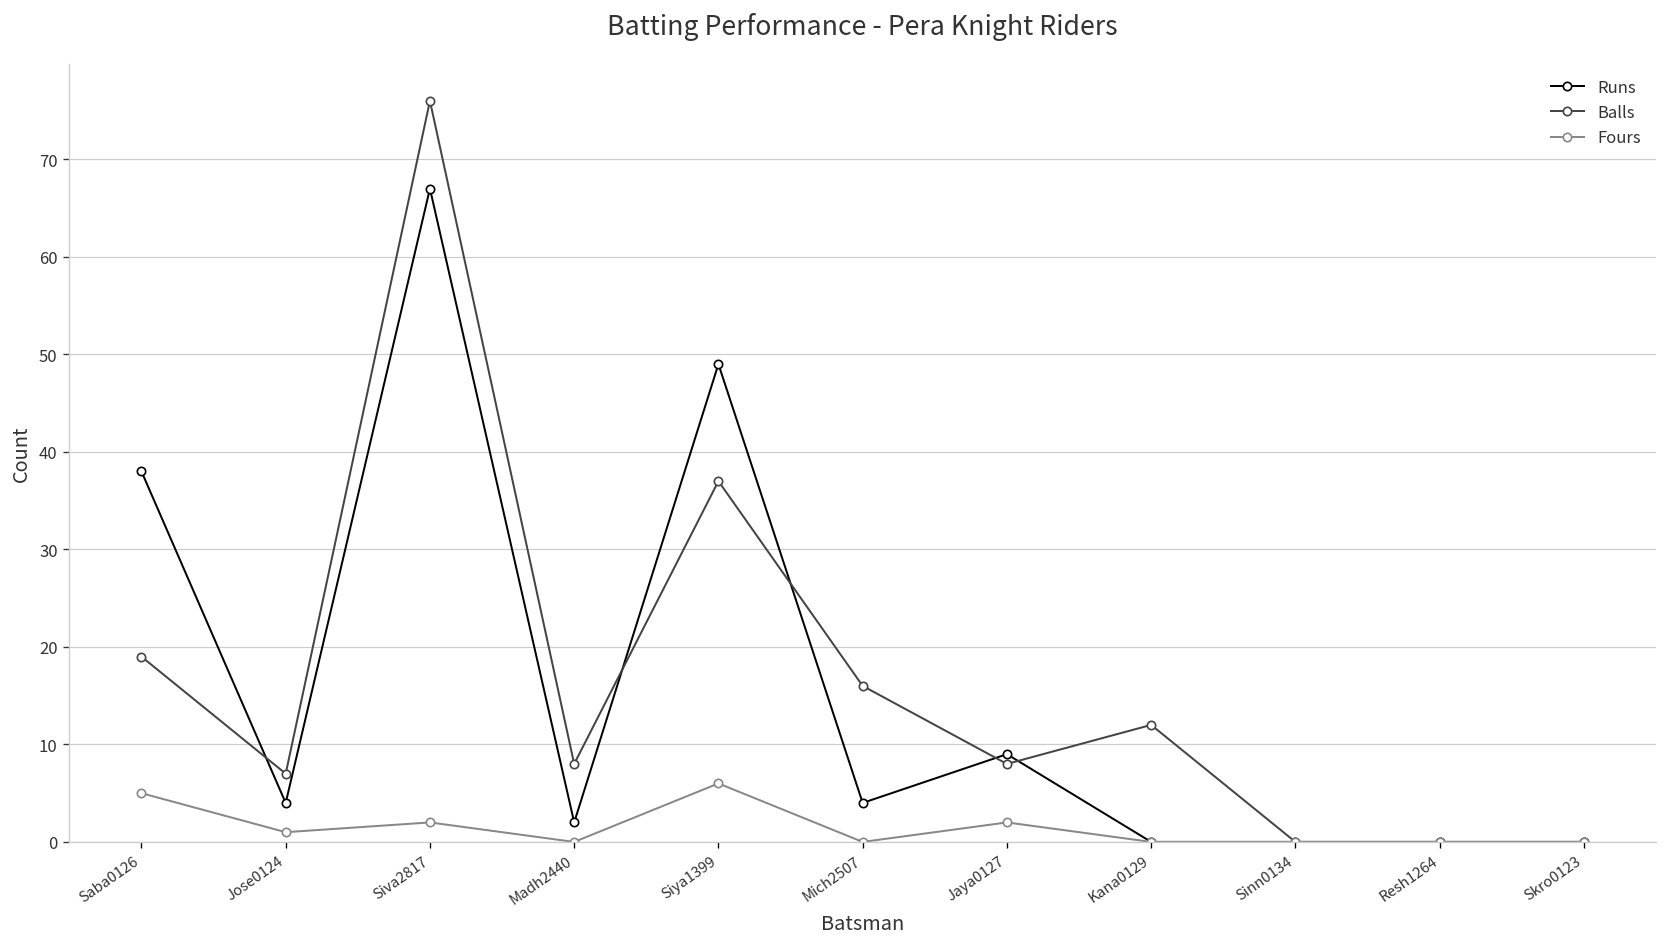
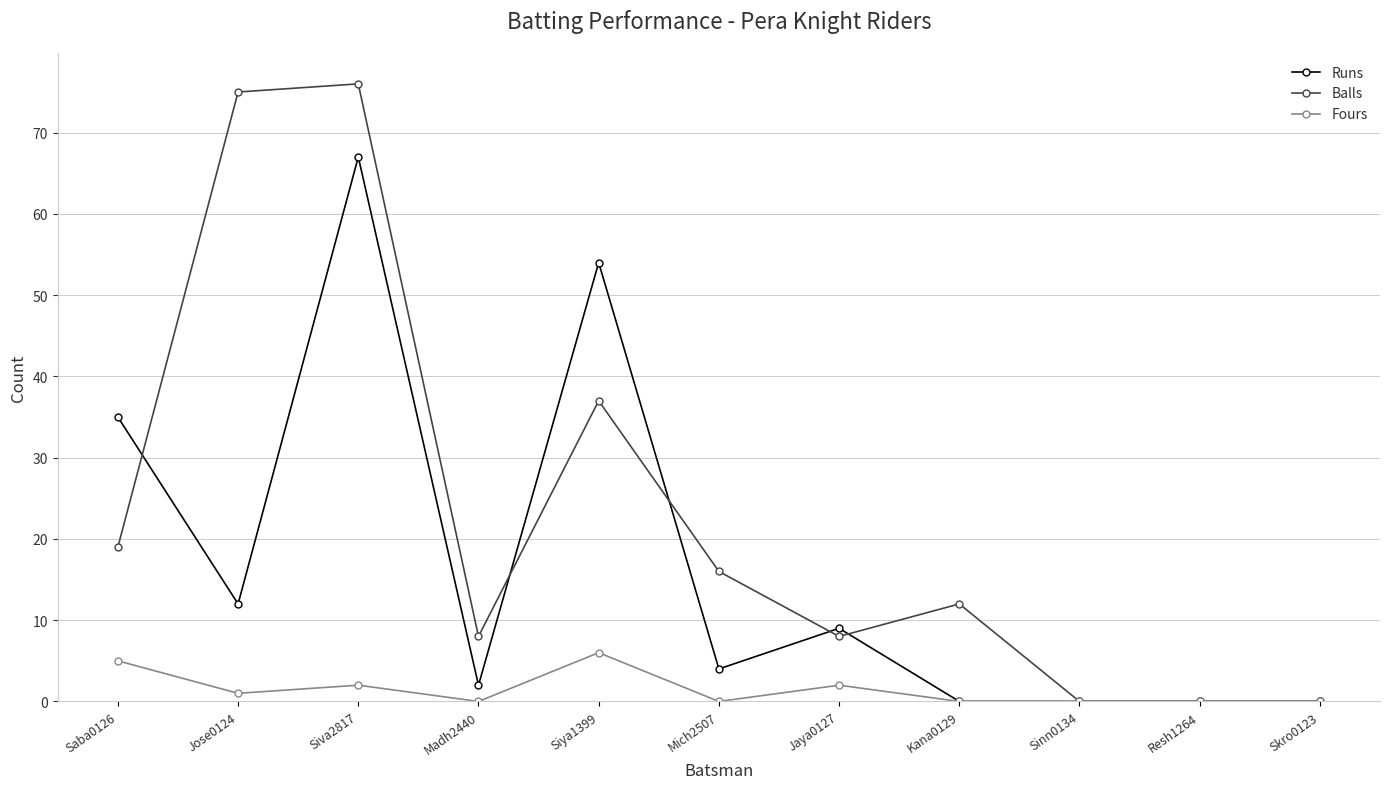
Runs, Saba0126: 38 -> 35
Runs, Jose0124: 4 -> 12
Balls, Jose0124: 7 -> 75
Runs, Siya1399: 49 -> 54
